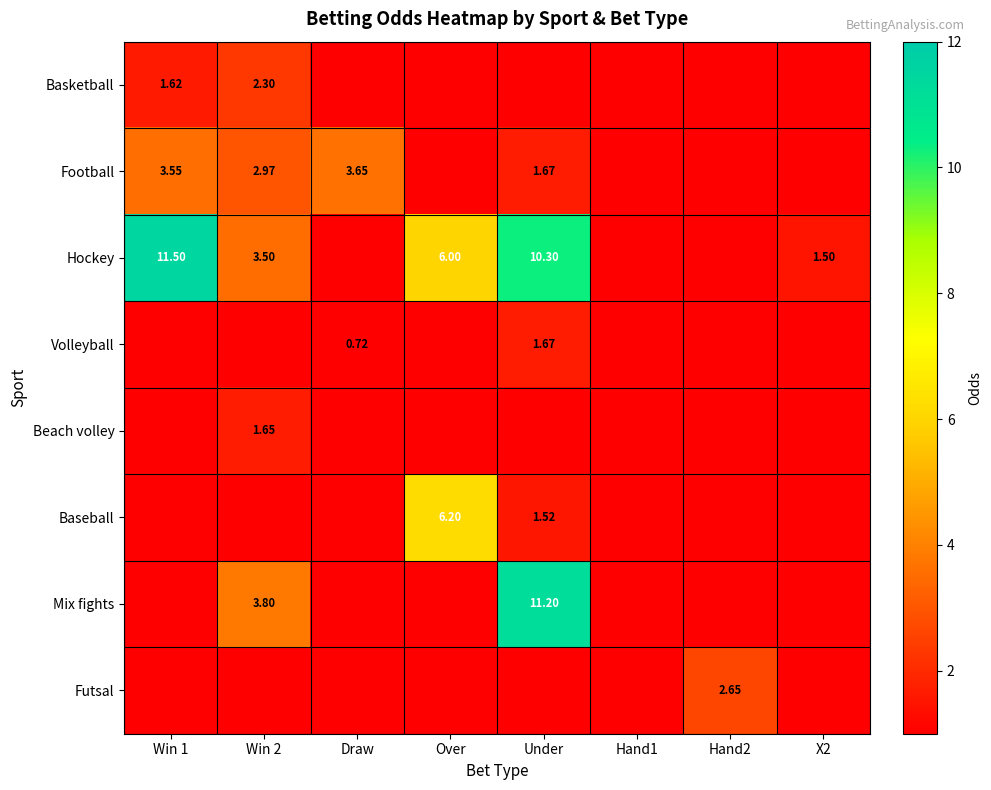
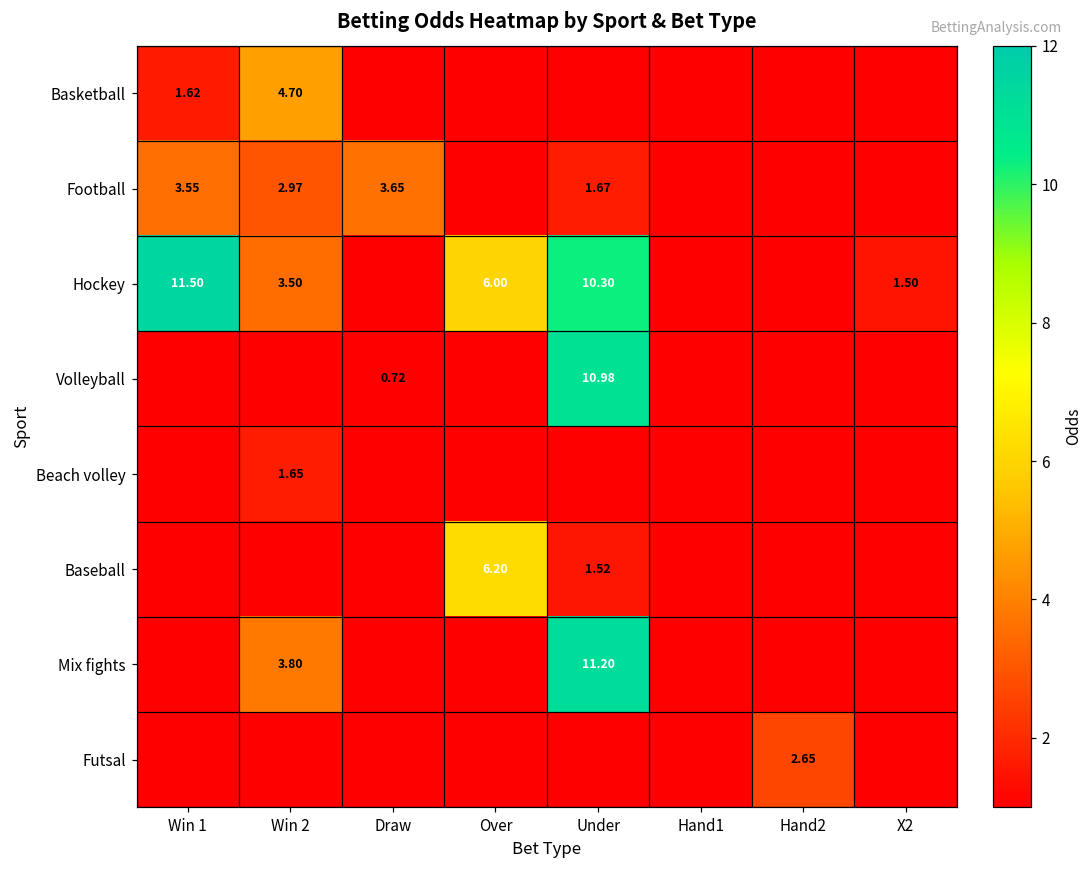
Basketball, Win 2: 2.30 -> 4.70
Volleyball, Under: 1.67 -> 10.98
